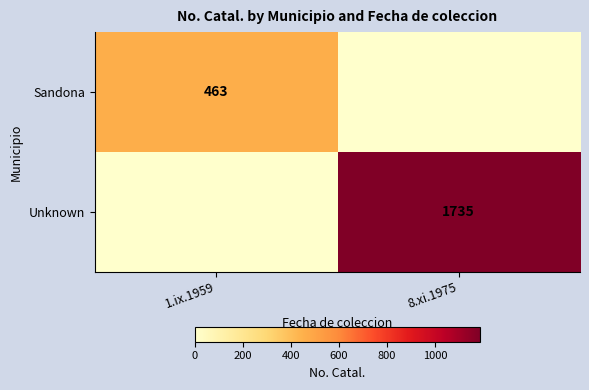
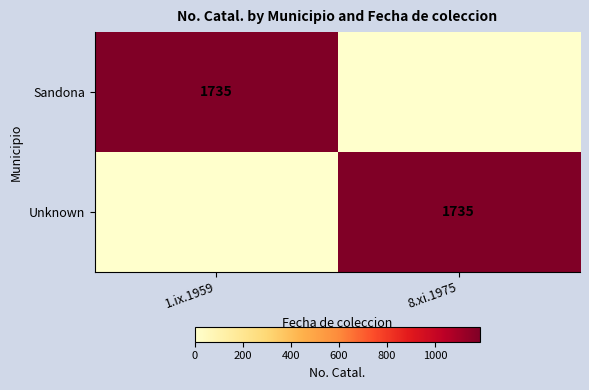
Sandona, 1.ix.1959: 463 -> 1735
